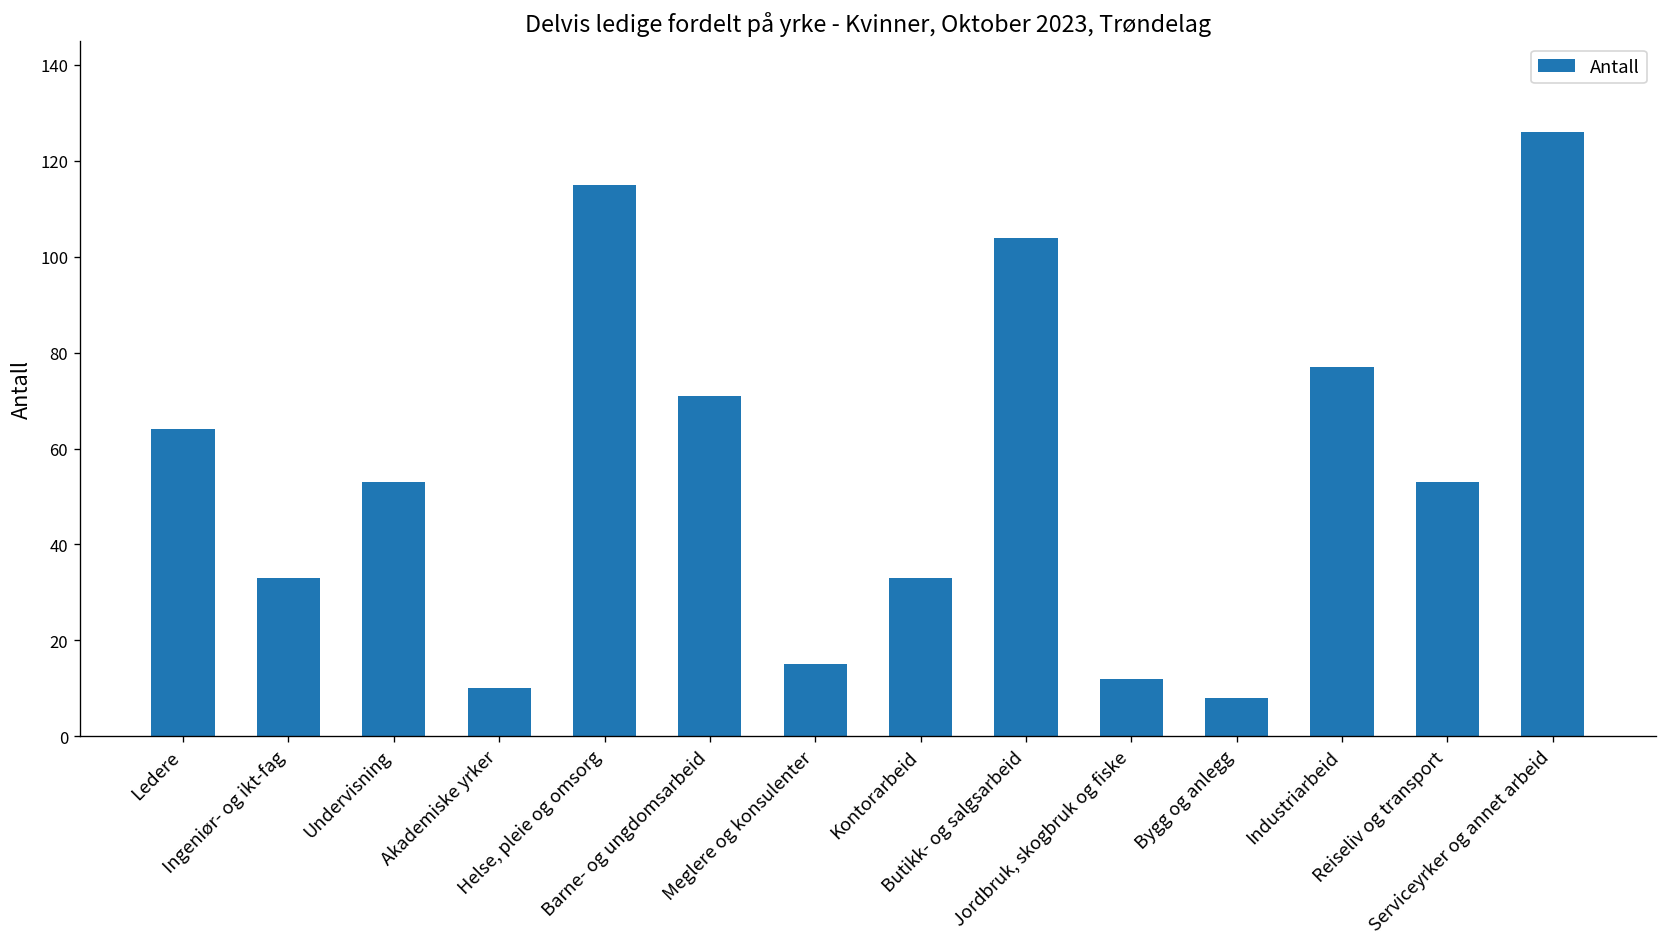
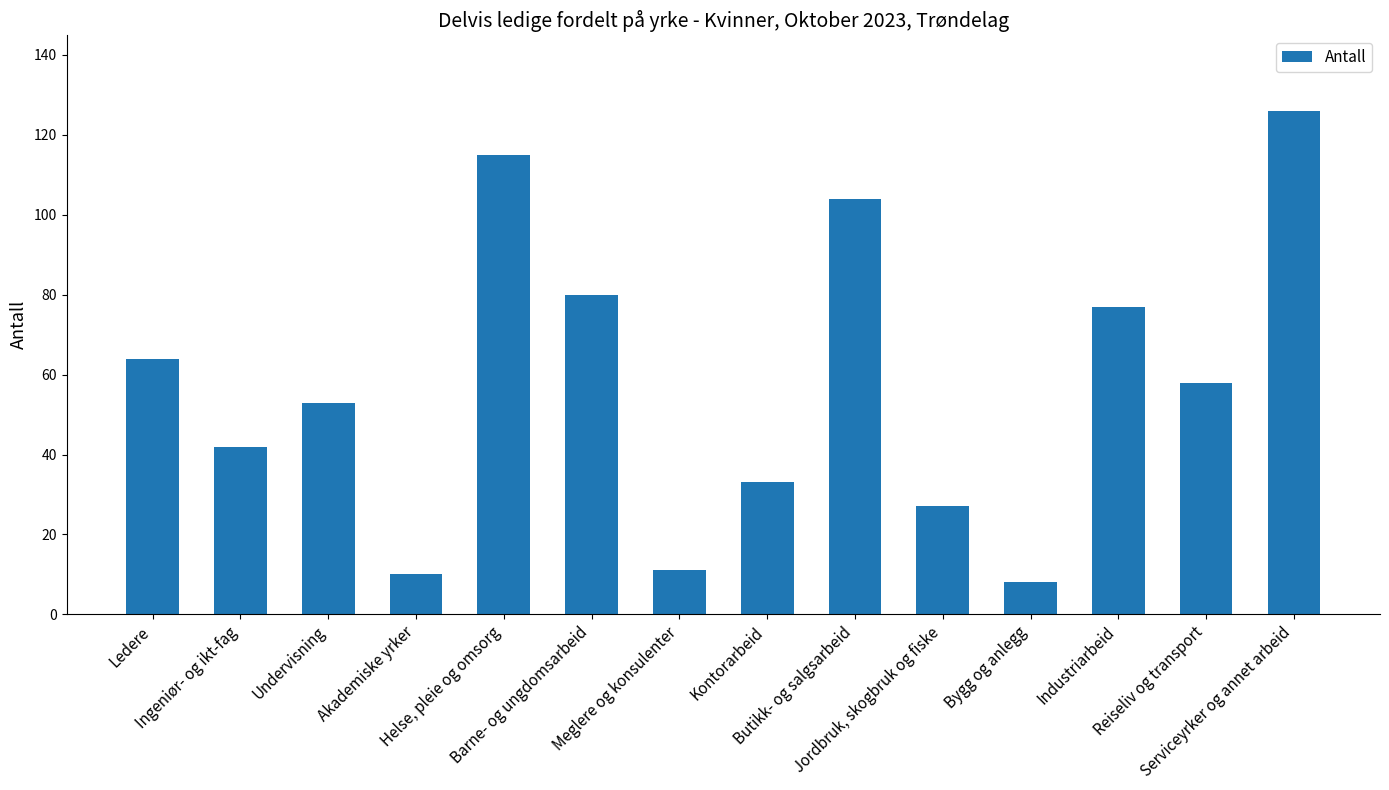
Ingeniør- og ikt-fag: 33 -> 42
Barne- og ungdomsarbeid: 71 -> 80
Meglere og konsulenter: 15 -> 11
Jordbruk, skogbruk og fiske: 12 -> 27
Reiseliv og transport: 53 -> 58
